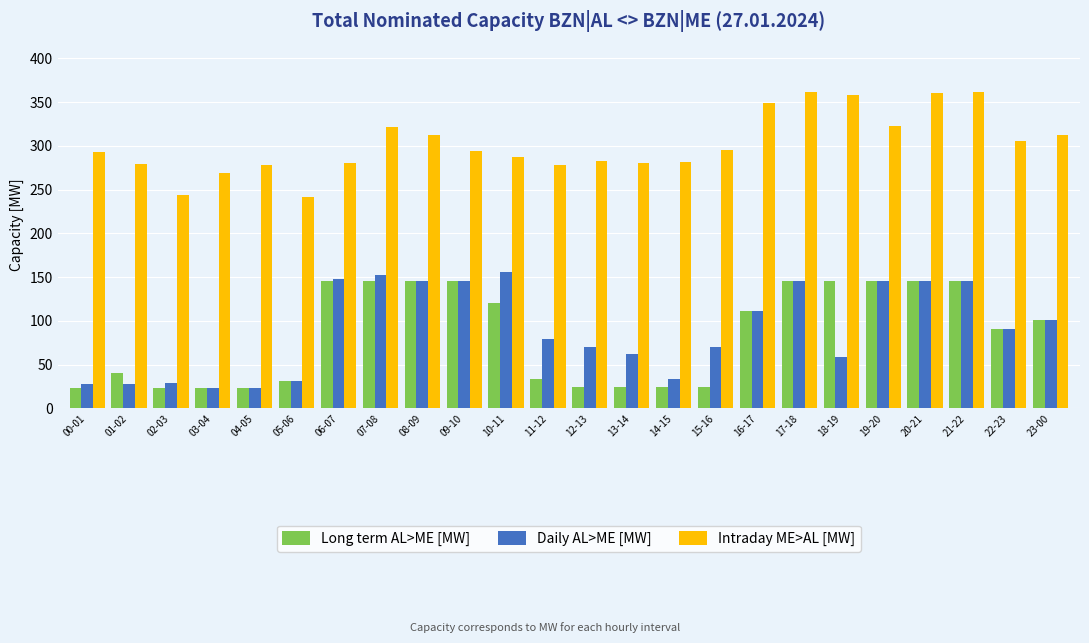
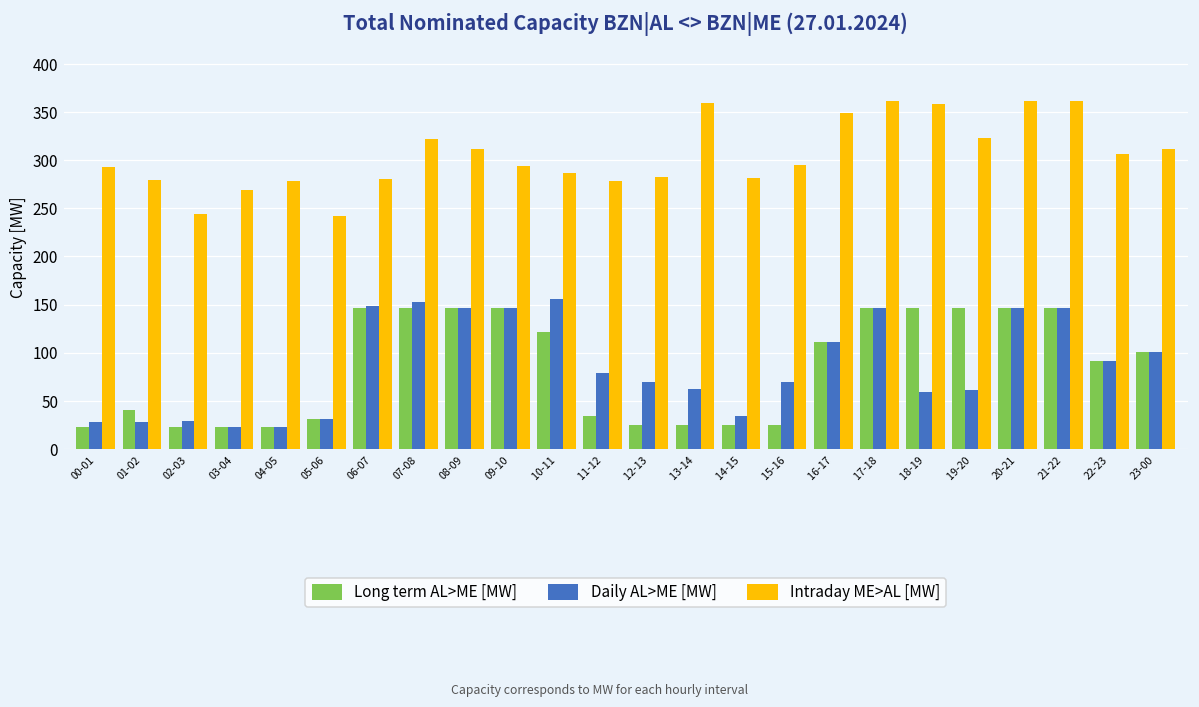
Intraday ME>AL [MW], 13-14: 280 -> 360
Daily AL>ME [MW], 19-20: 150 -> 60
